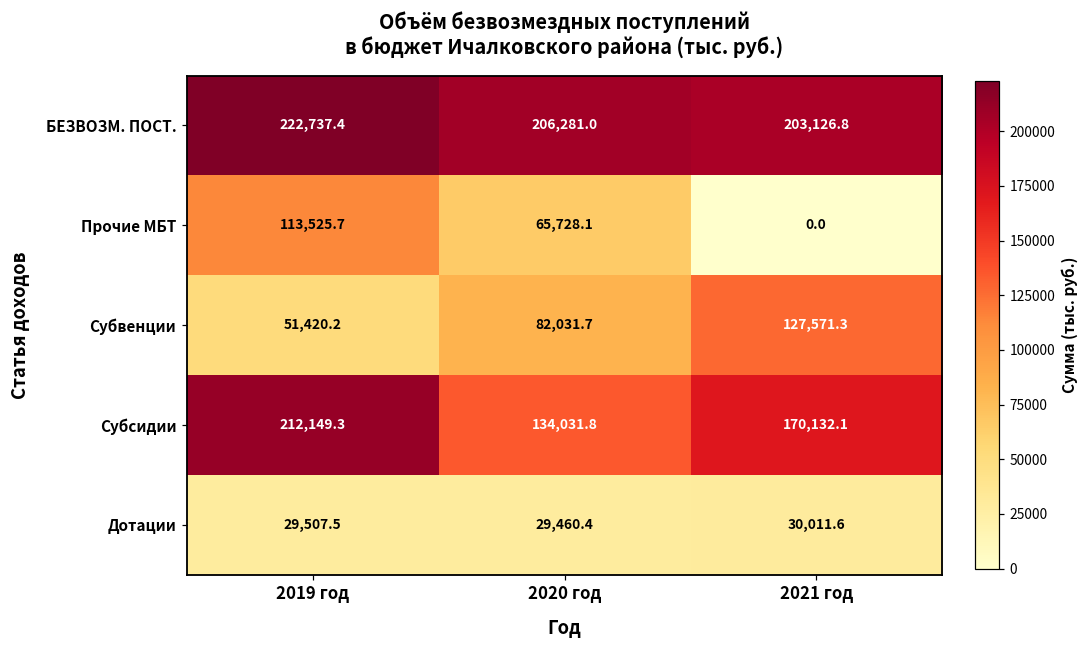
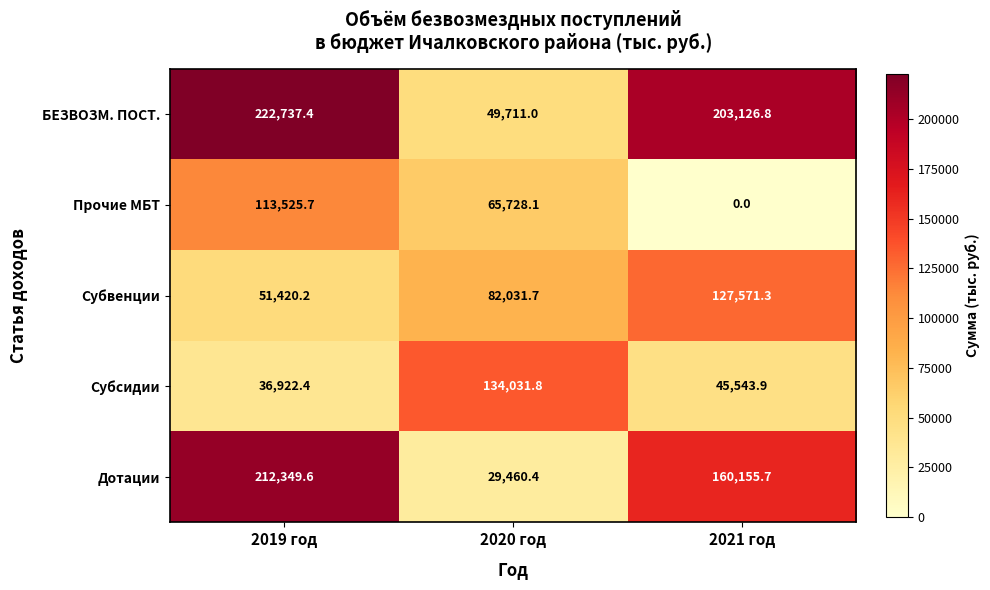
БЕЗВОЗМ. ПОСТ., 2020 год: 206,281.0 -> 49,711.0
Субсидии, 2019 год: 212,149.3 -> 36,922.4
Субсидии, 2021 год: 170,132.1 -> 45,543.9
Дотации, 2019 год: 29,507.5 -> 212,349.6
Дотации, 2021 год: 30,011.6 -> 160,155.7
